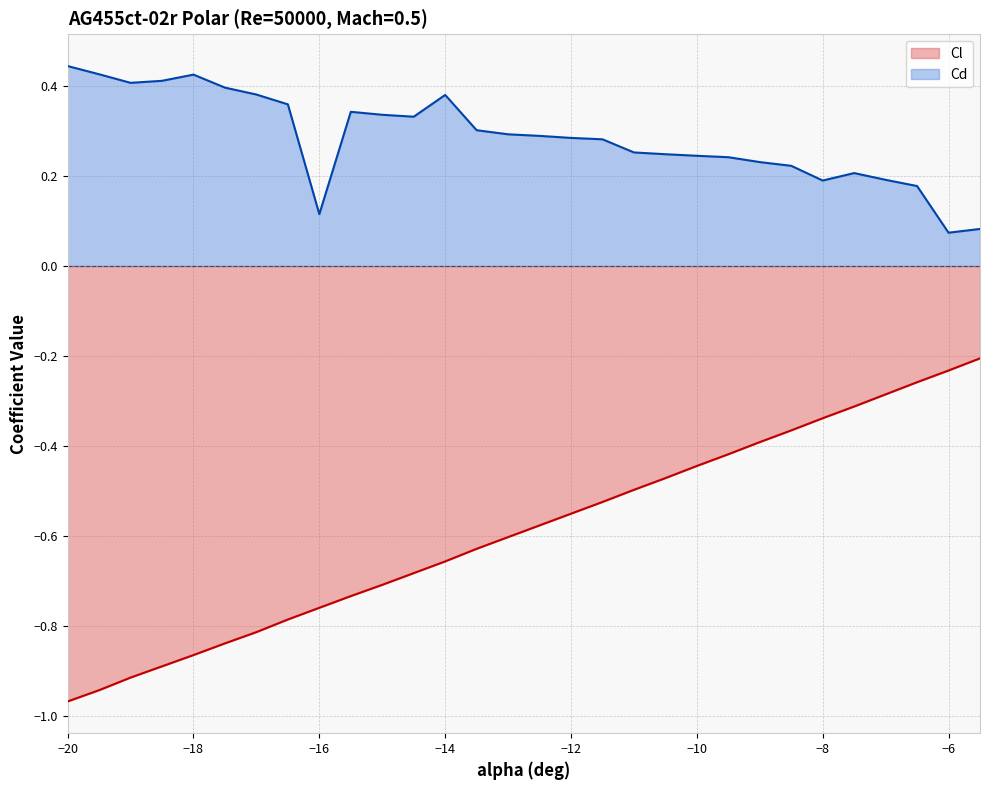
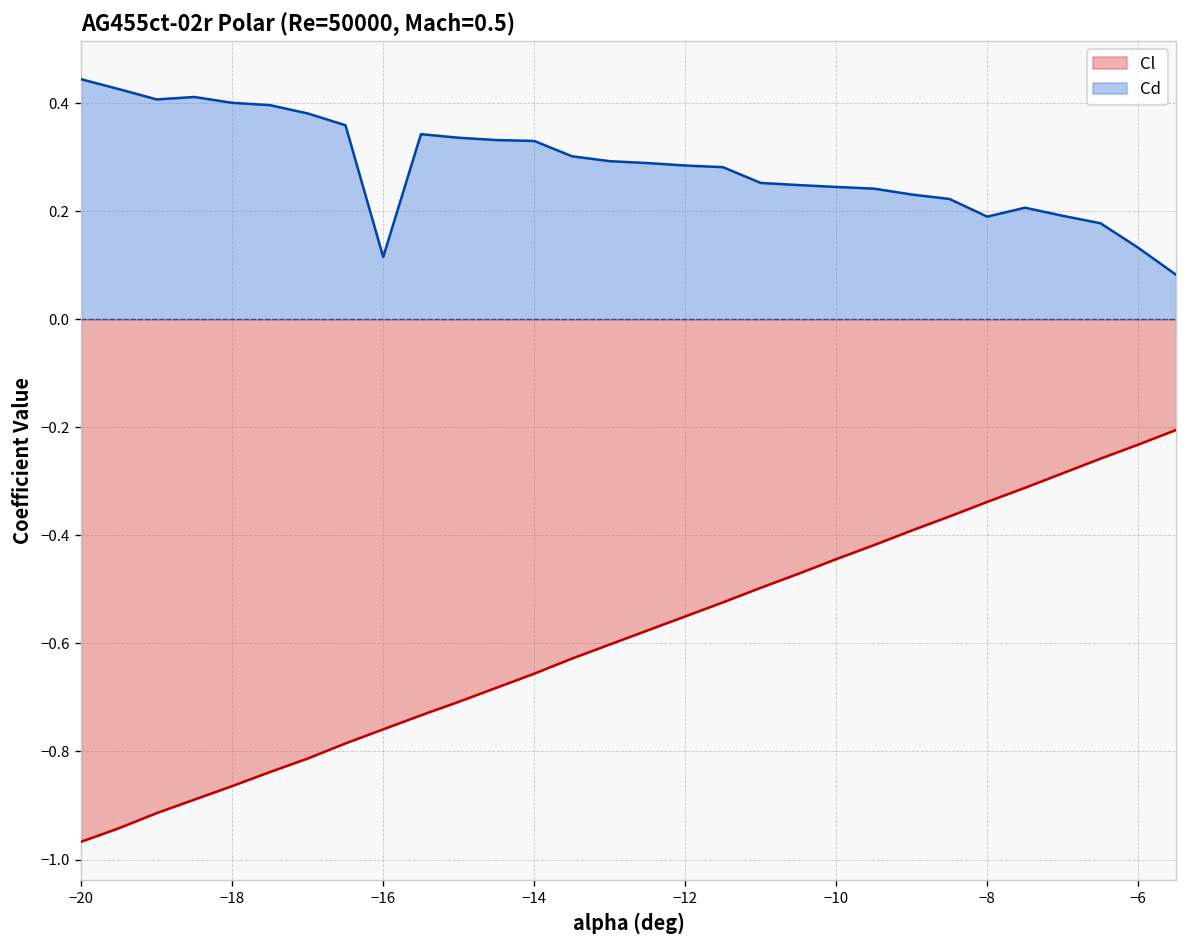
Cd, −18: 0.43 -> 0.40
Cd, −14: 0.38 -> 0.33
Cd, −6: 0.07 -> 0.13
